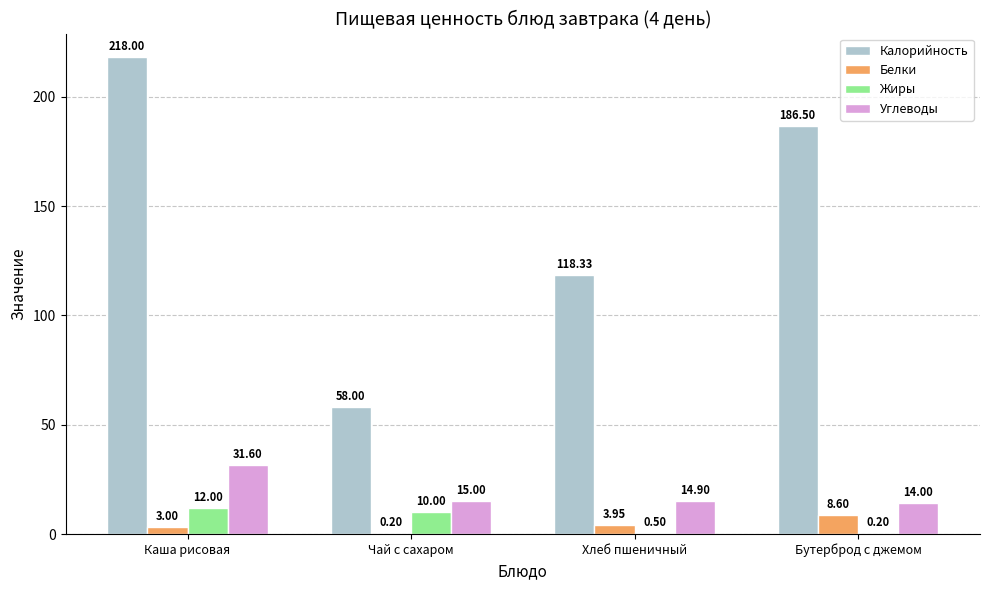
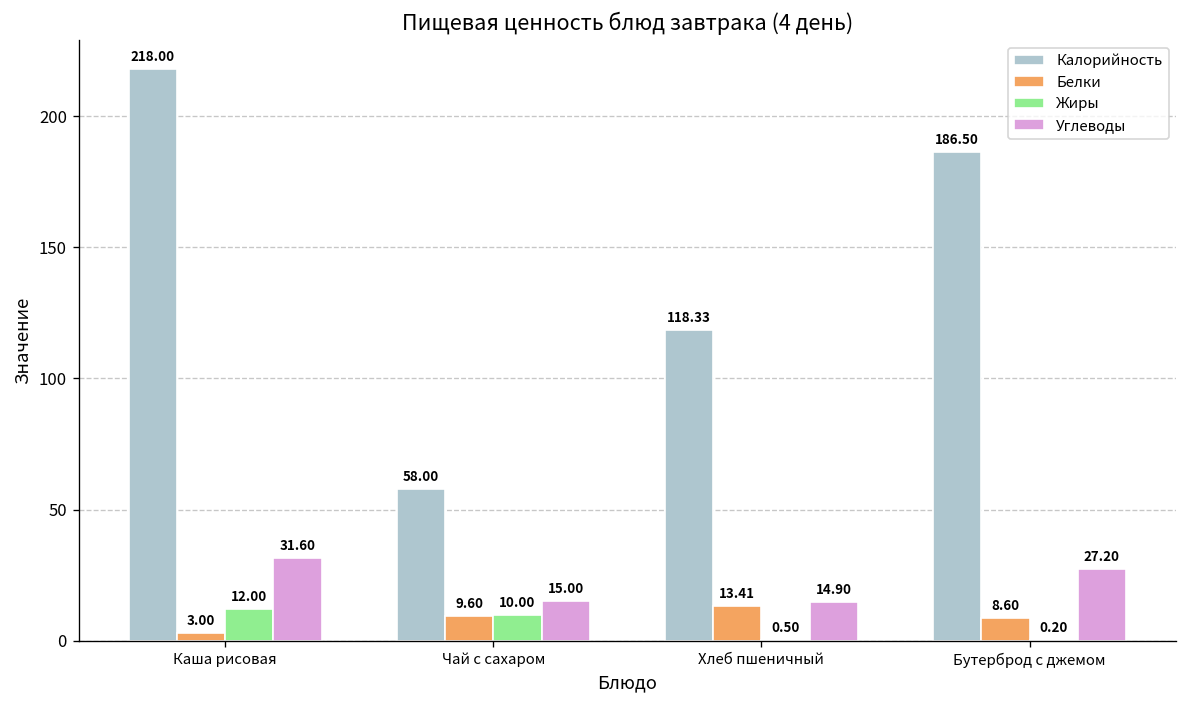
Белки, Чай с сахаром: 0.20 -> 9.60
Белки, Хлеб пшеничный: 3.95 -> 13.41
Углеводы, Бутерброд с джемом: 14.00 -> 27.20
